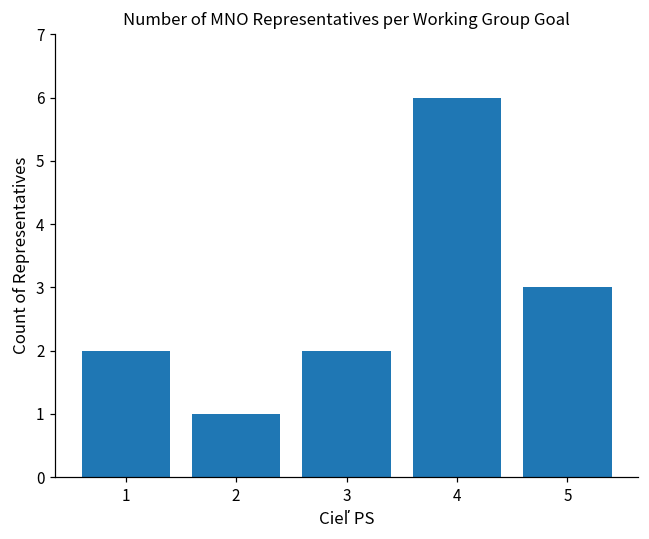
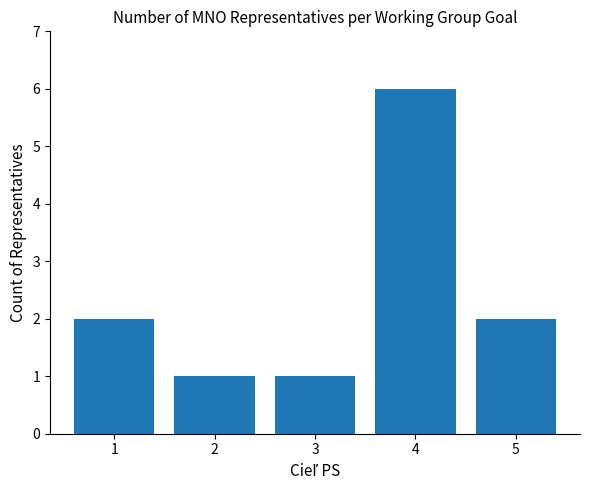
3: 2 -> 1
5: 3 -> 2
